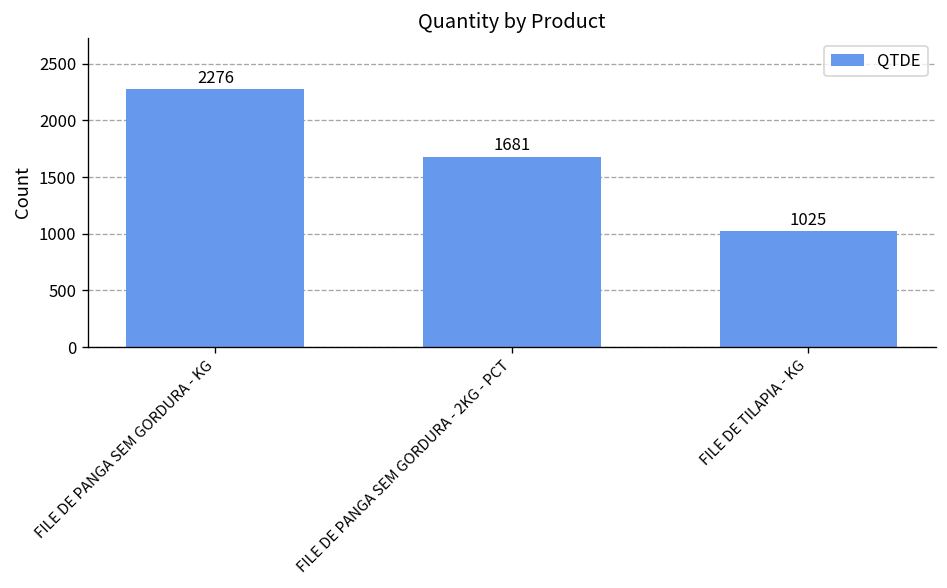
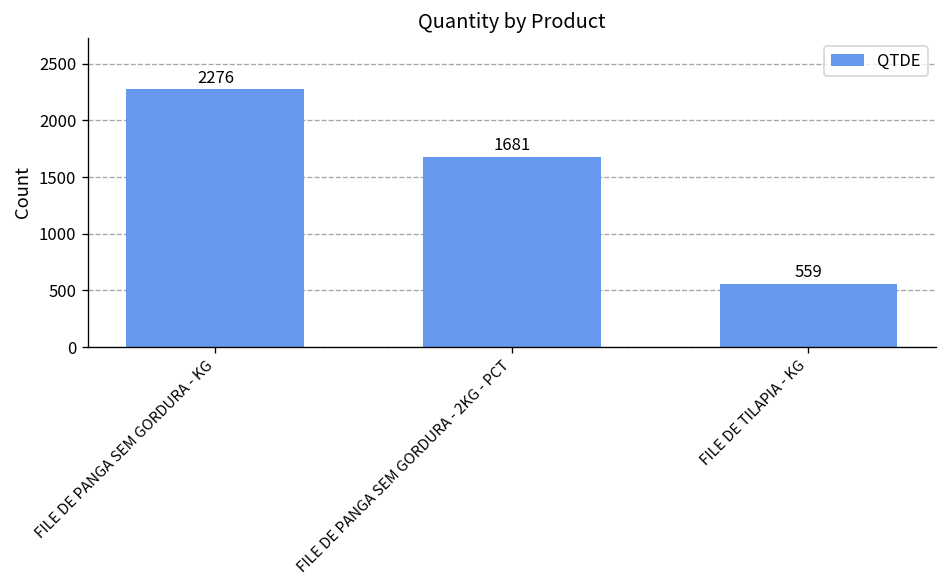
FILE DE TILAPIA - KG: 1025 -> 559
